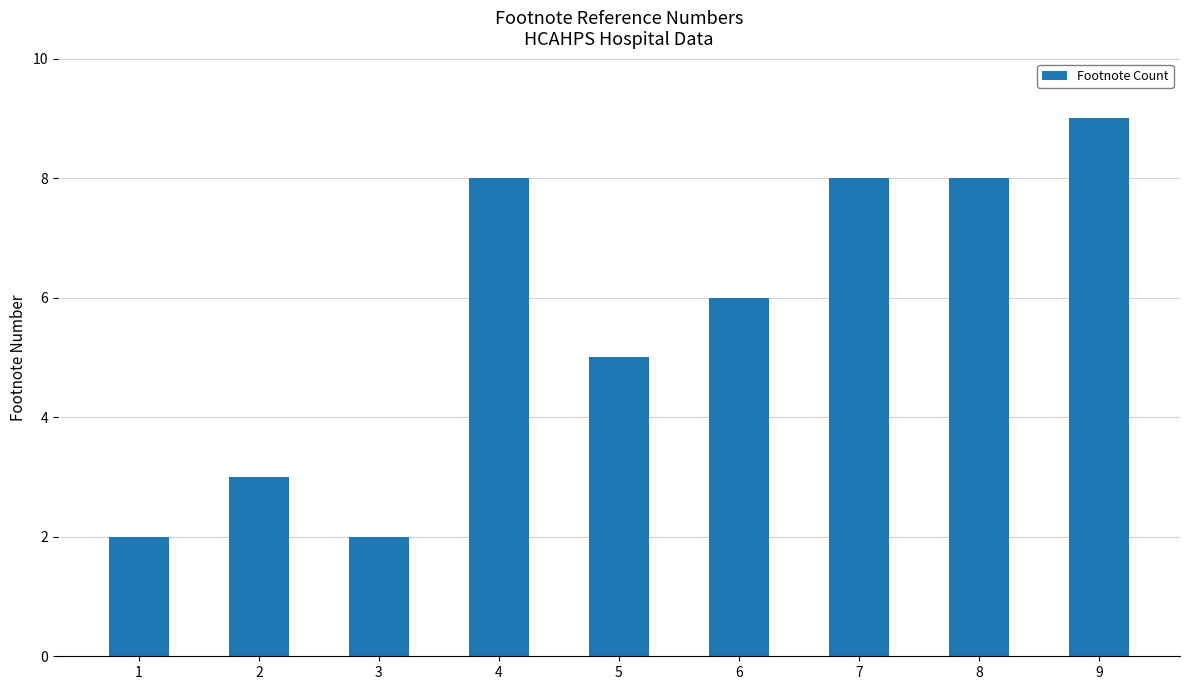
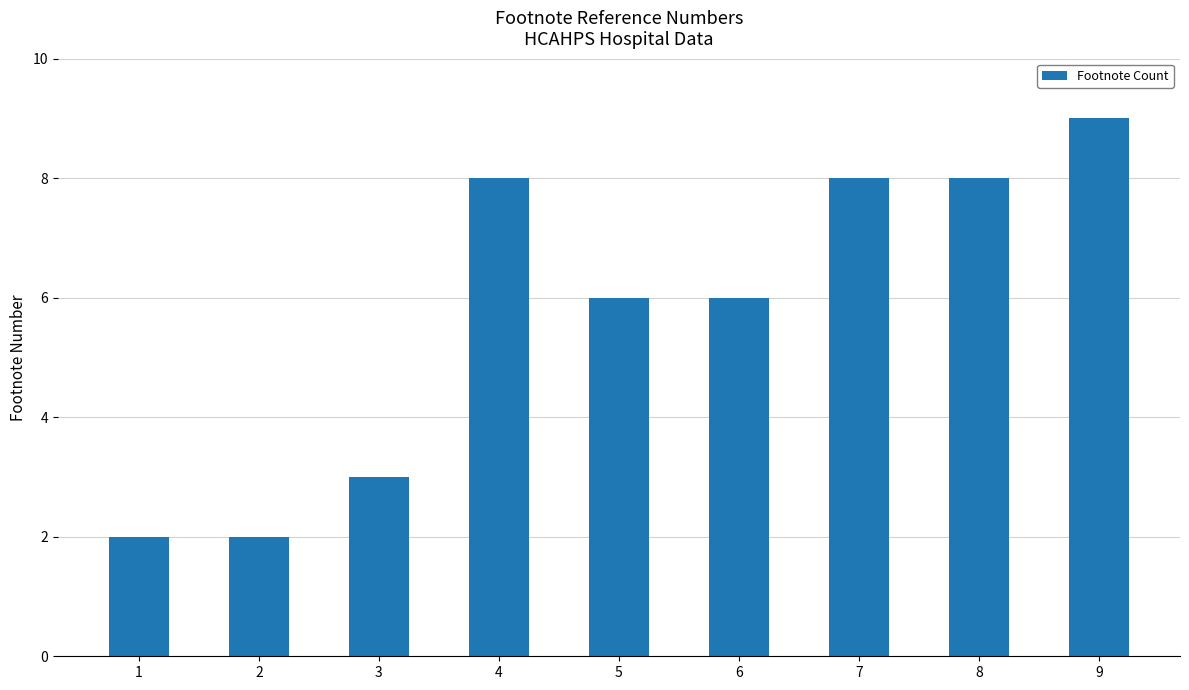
2: 3 -> 2
3: 2 -> 3
5: 5 -> 6
